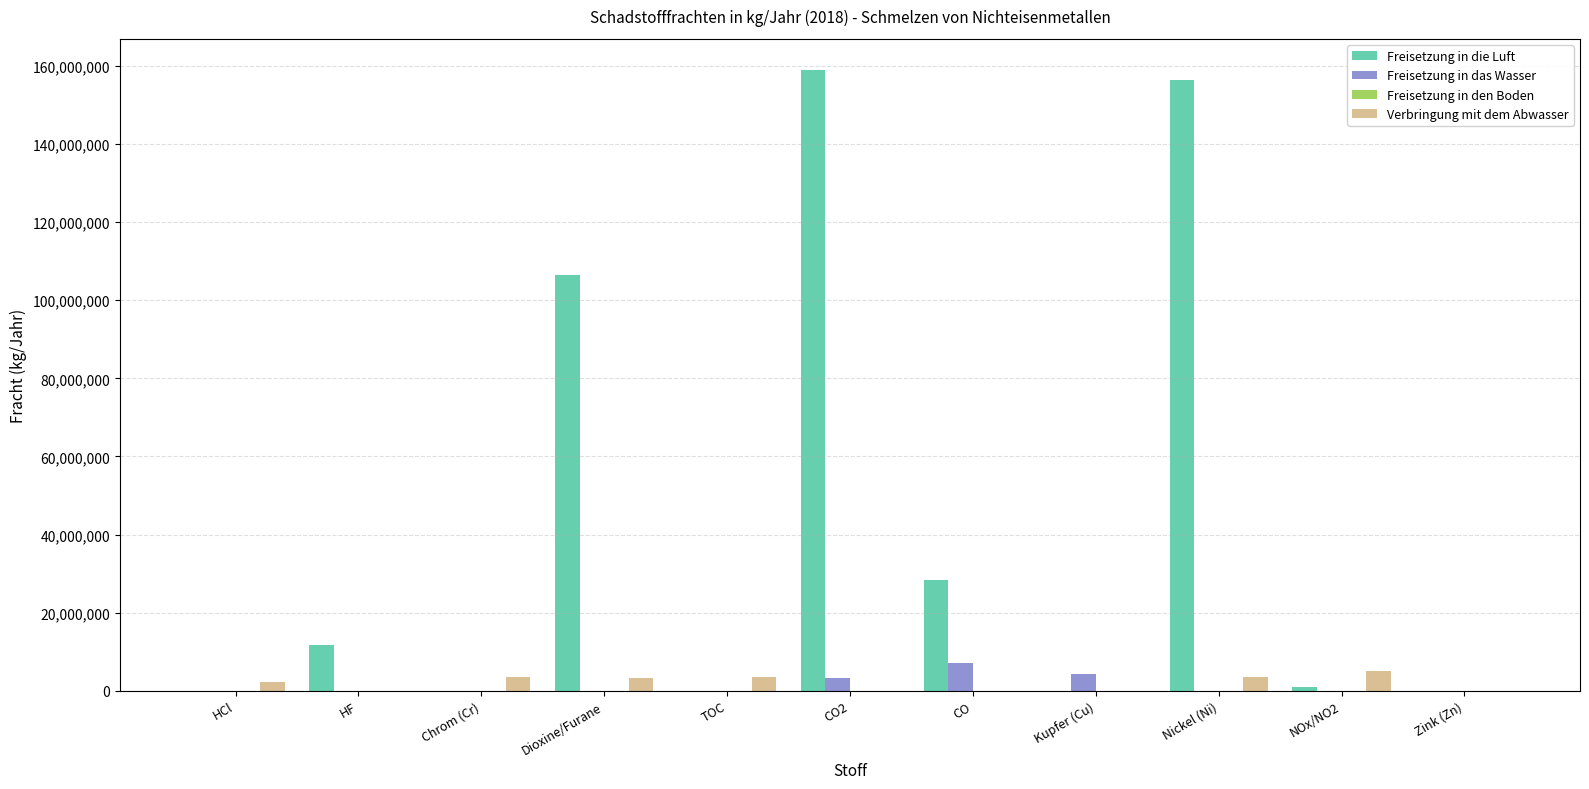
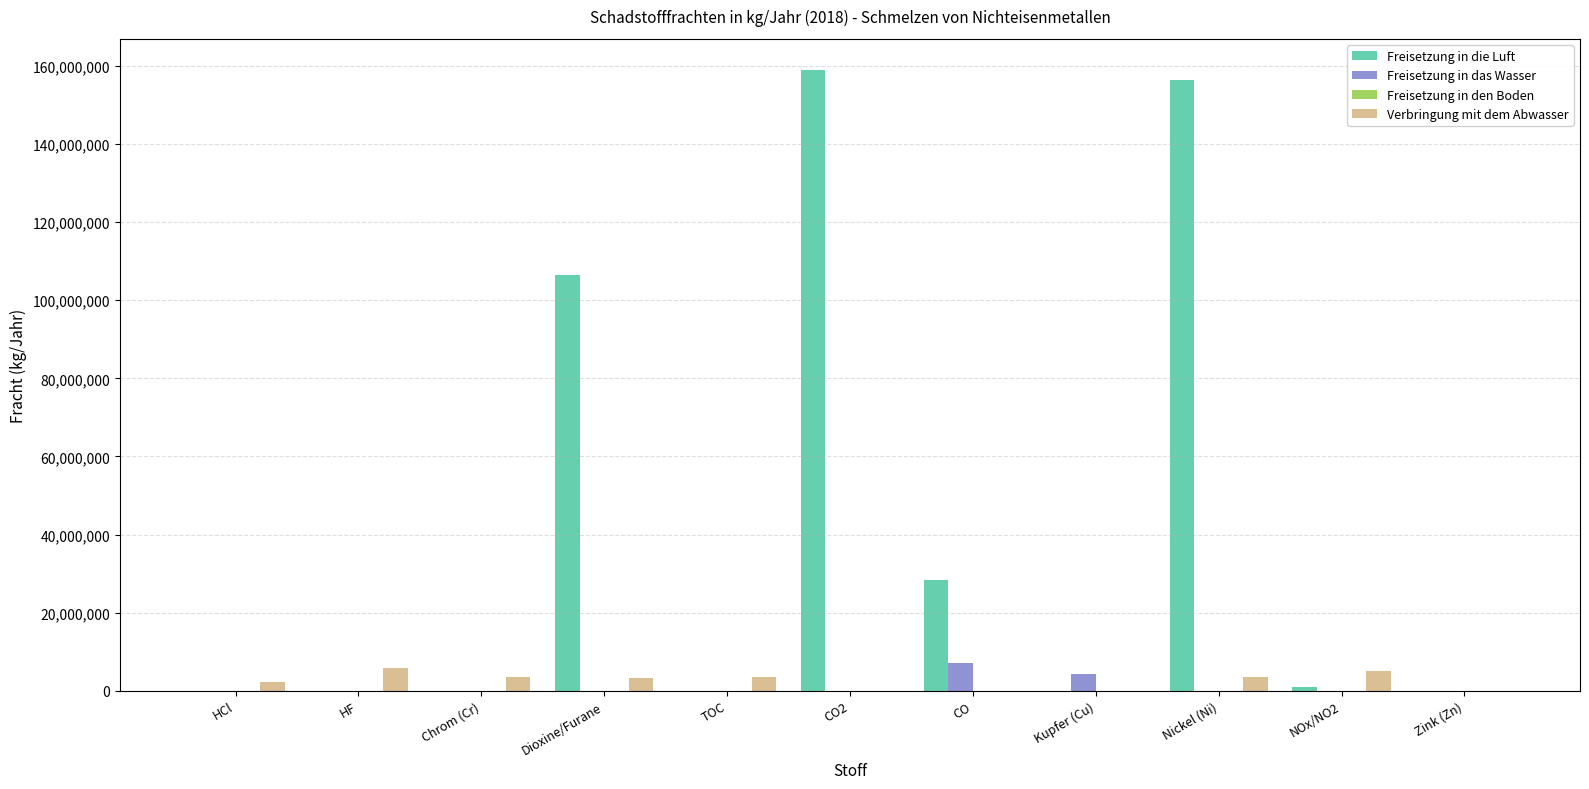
Freisetzung in die Luft, HF: 12,000,000 -> 0
Verbringung mit dem Abwasser, HF: 0 -> 6,000,000
Freisetzung in das Wasser, CO2: 3,000,000 -> 0
